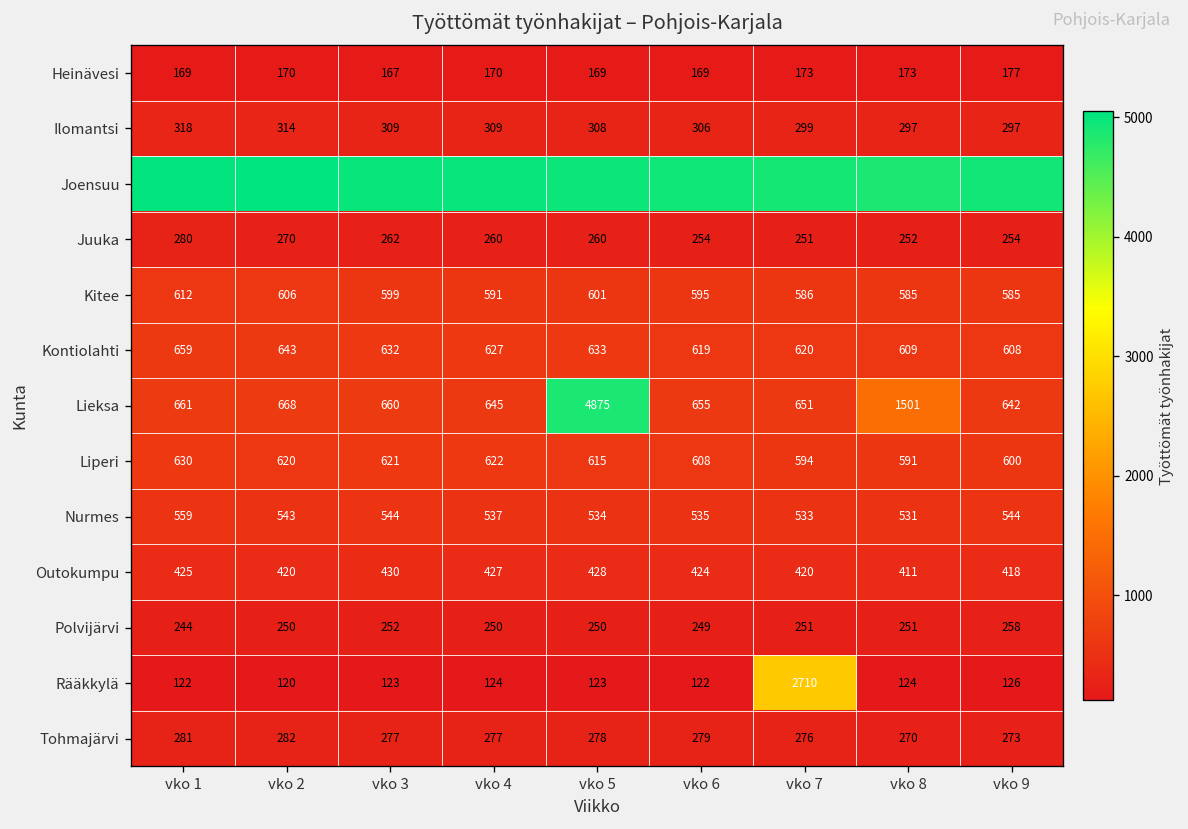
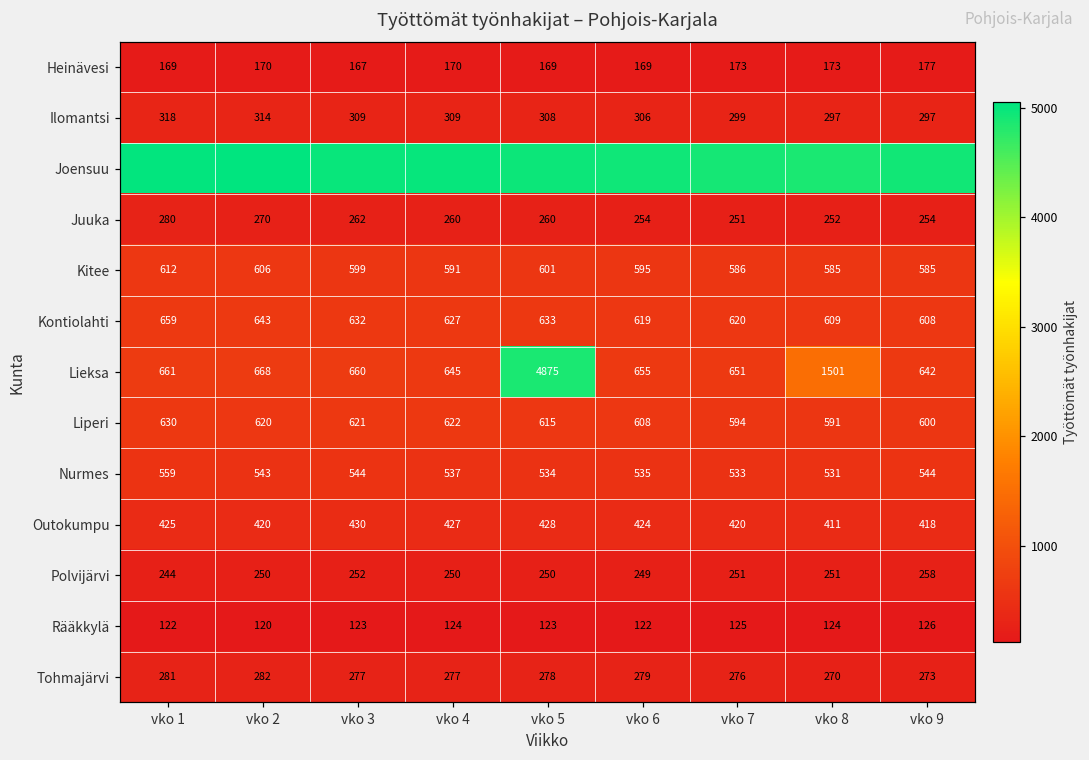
Rääkkylä, vko 7: 2710 -> 125
